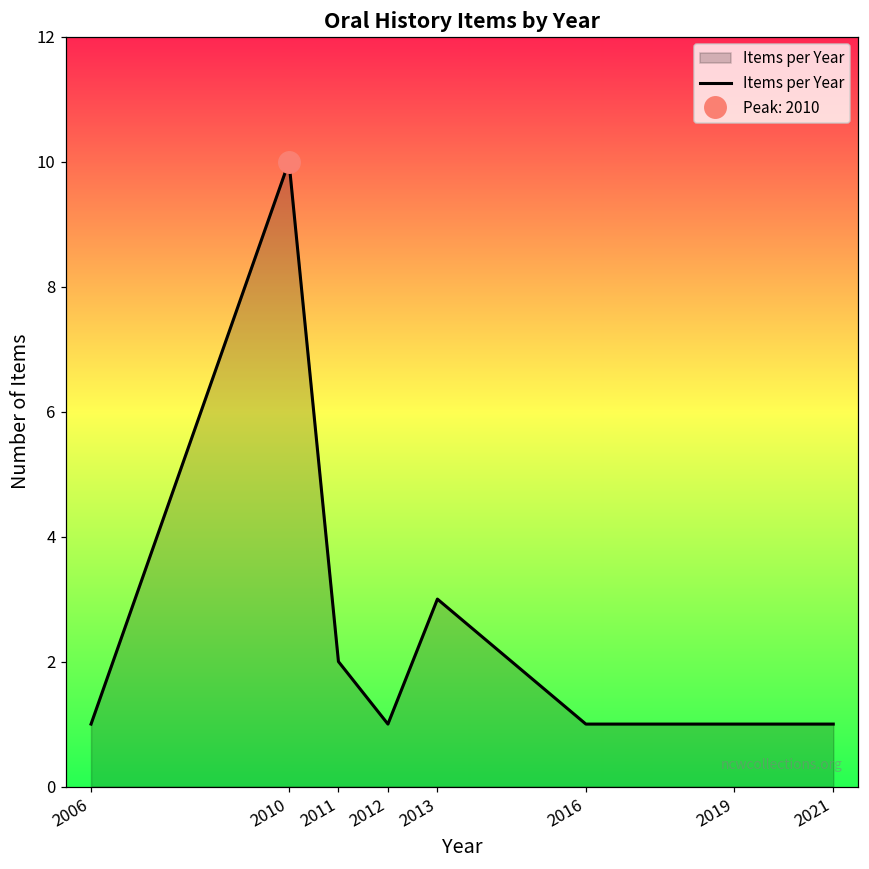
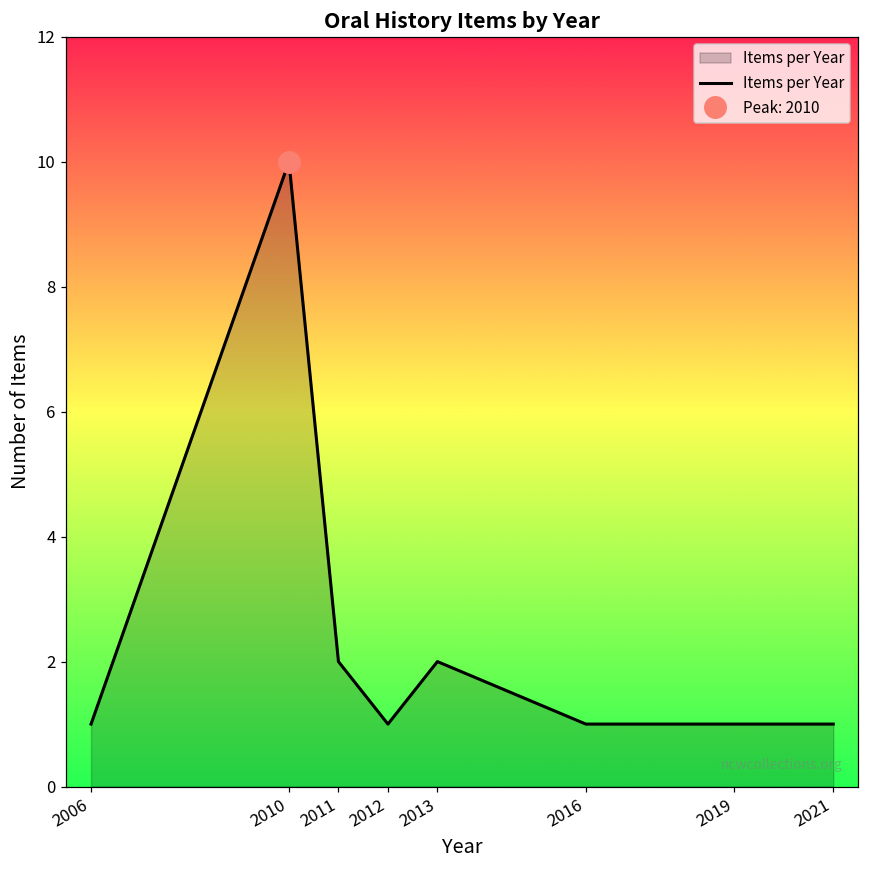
Items per Year, 2013: 3 -> 2
